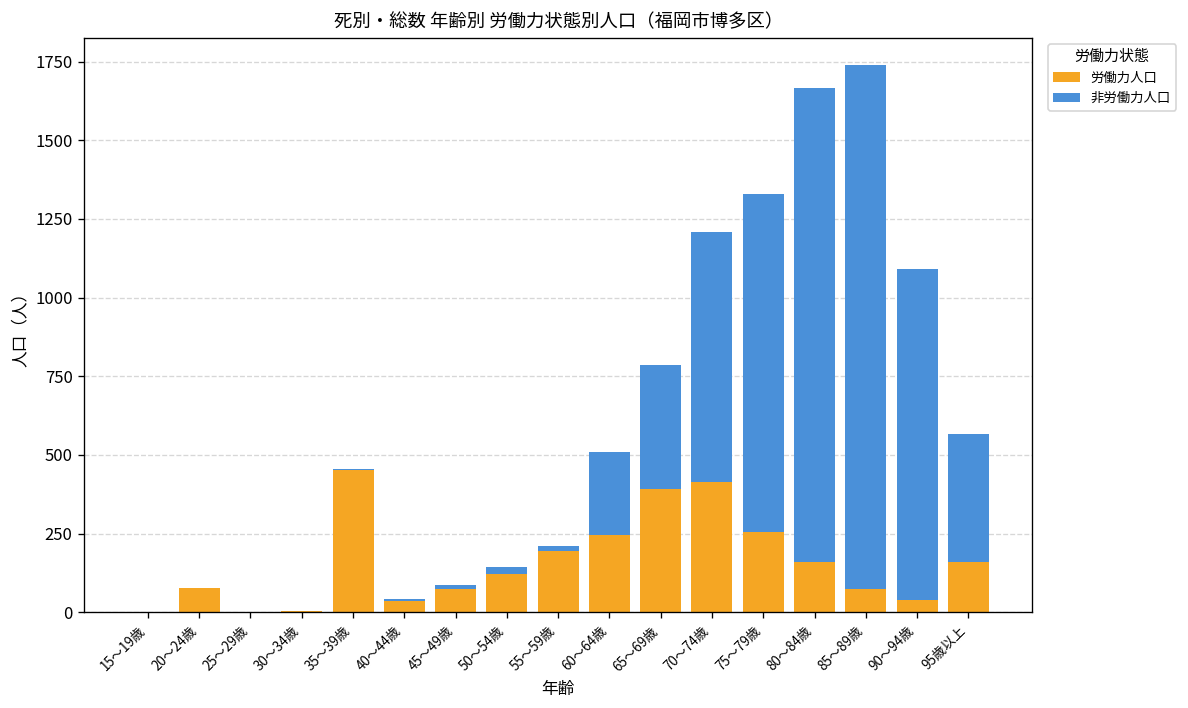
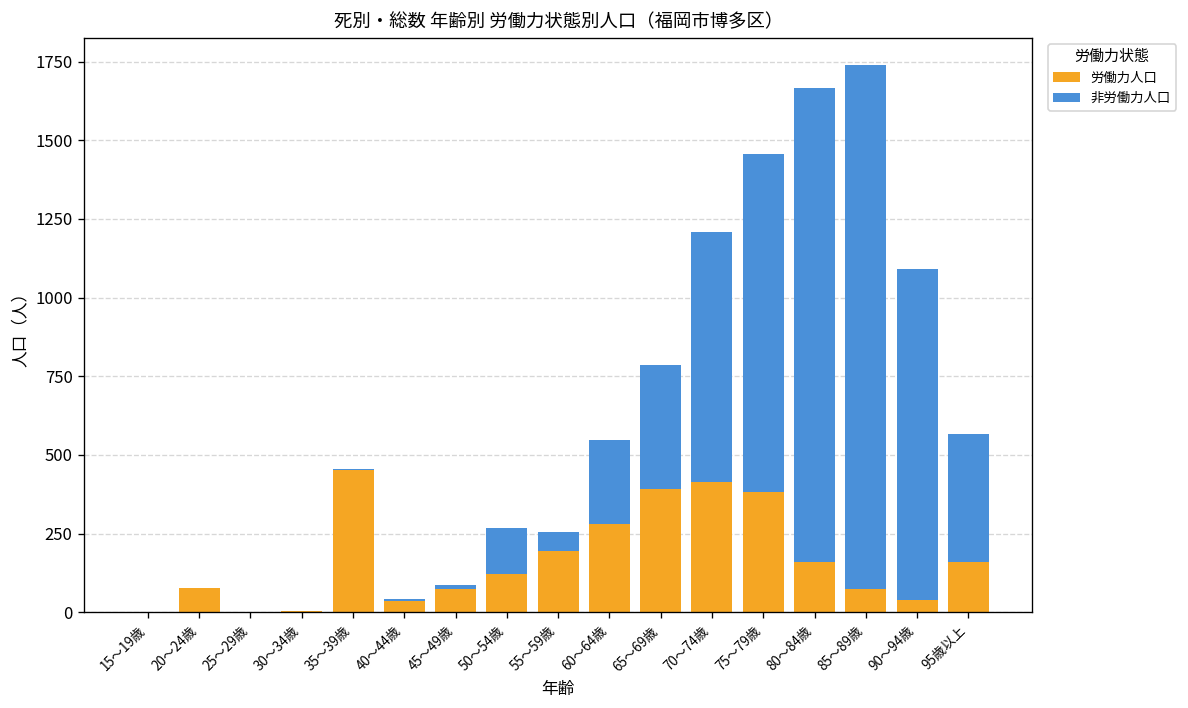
非労働力人口, 50～54歳: 20 -> 150
非労働力人口, 55～59歳: 20 -> 60
労働力人口, 60～64歳: 250 -> 280
労働力人口, 75～79歳: 260 -> 380
